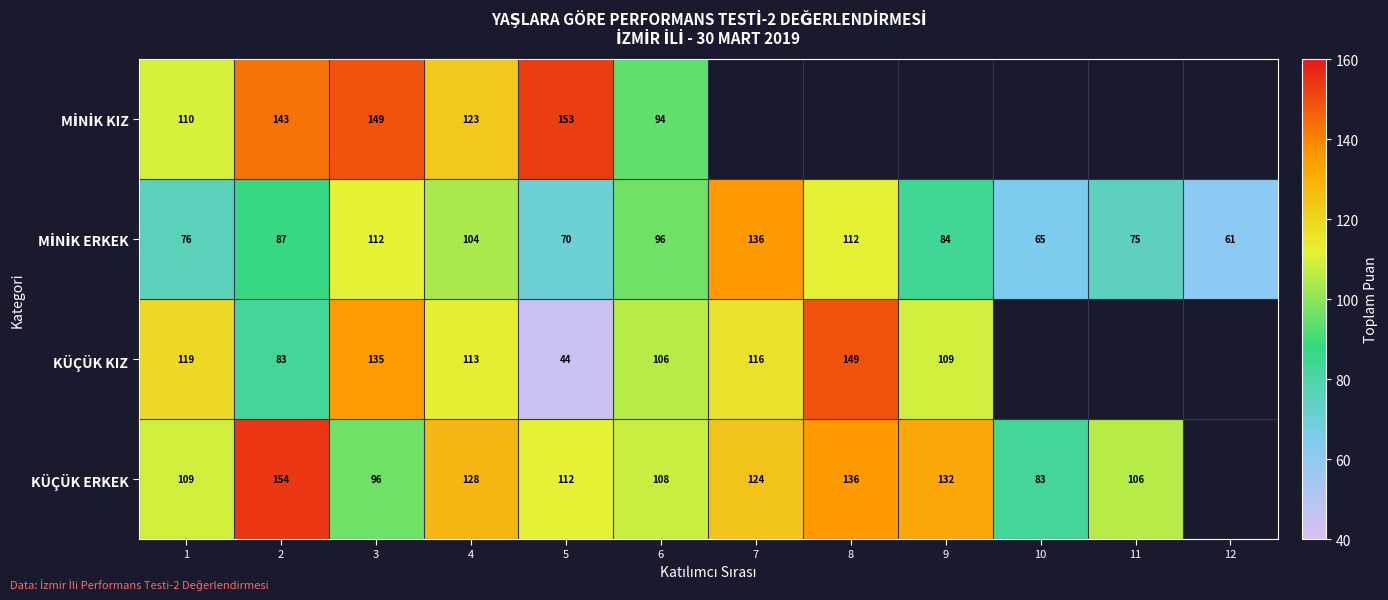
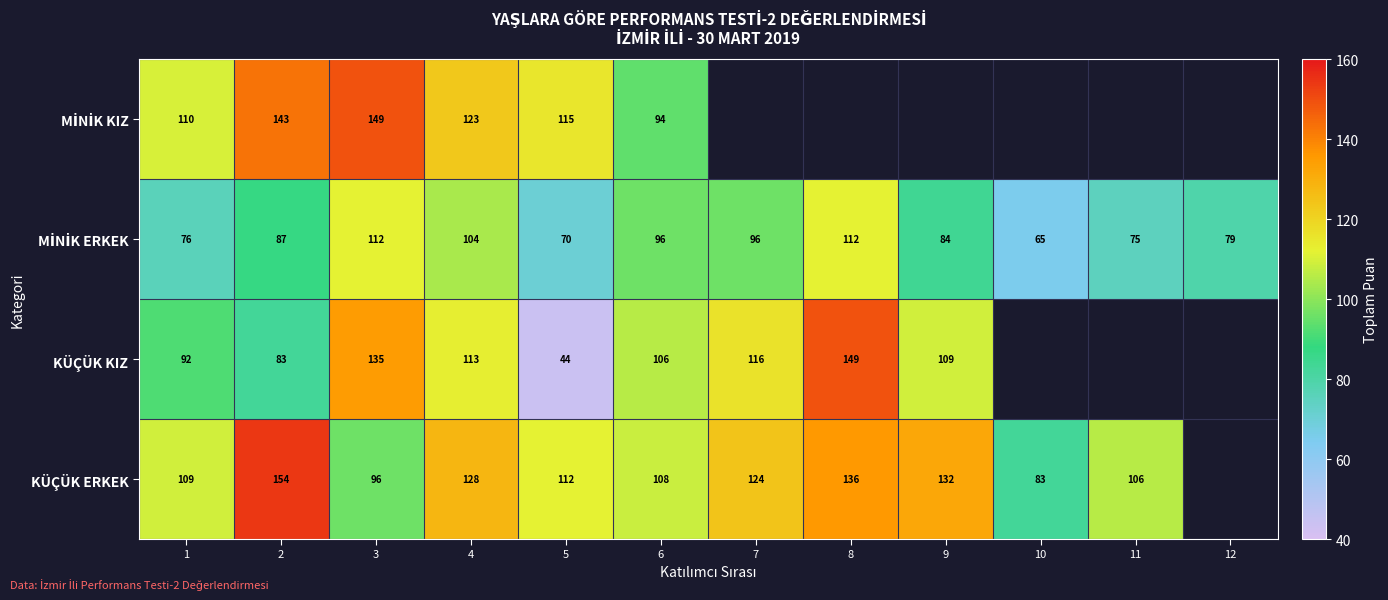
MİNİK KIZ, 5: 153 -> 115
MİNİK ERKEK, 7: 136 -> 96
MİNİK ERKEK, 12: 61 -> 79
KÜÇÜK KIZ, 1: 119 -> 92
